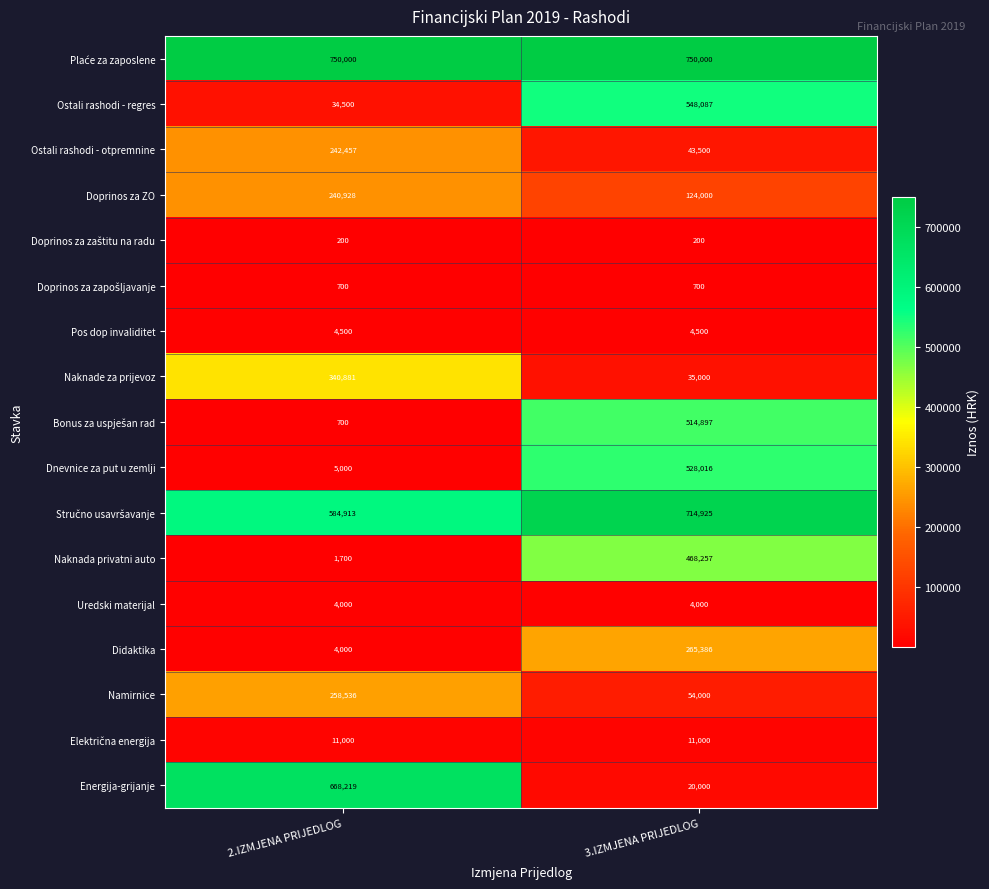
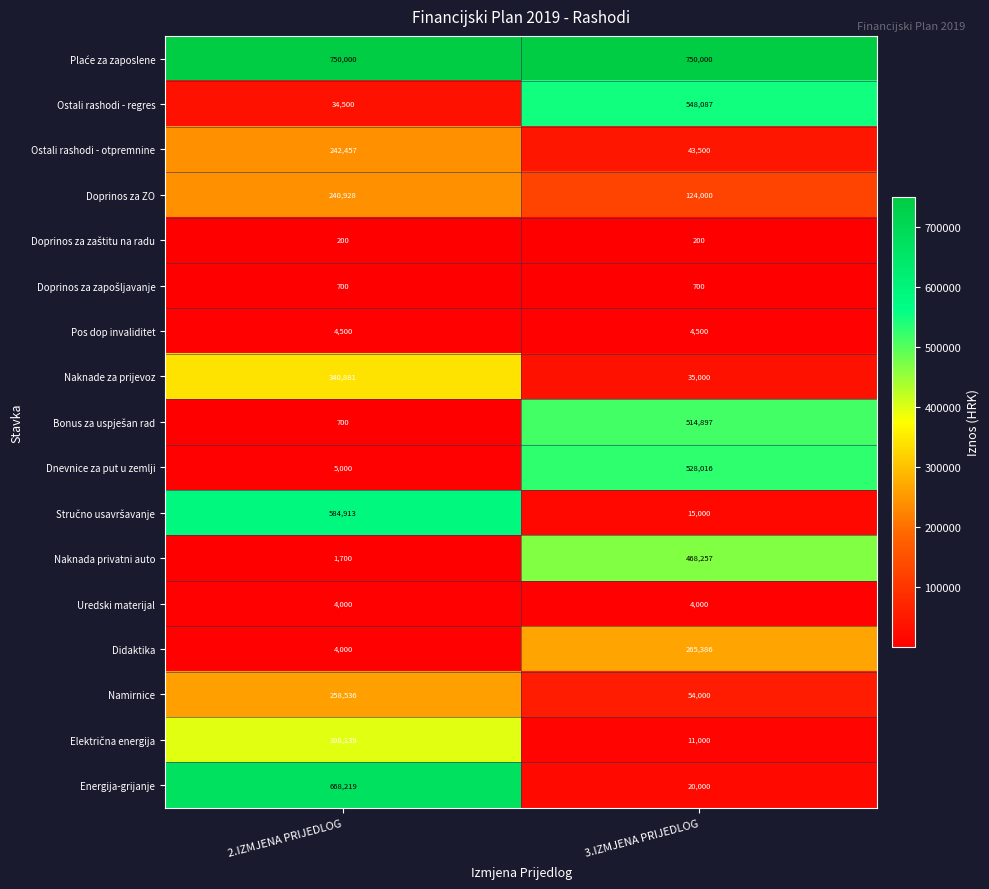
Stručno usavršavanje, 3.IZMJENA PRIJEDLOG: 714,925 -> 15,000
Električna energija, 2.IZMJENA PRIJEDLOG: 11,000 -> 398,139
